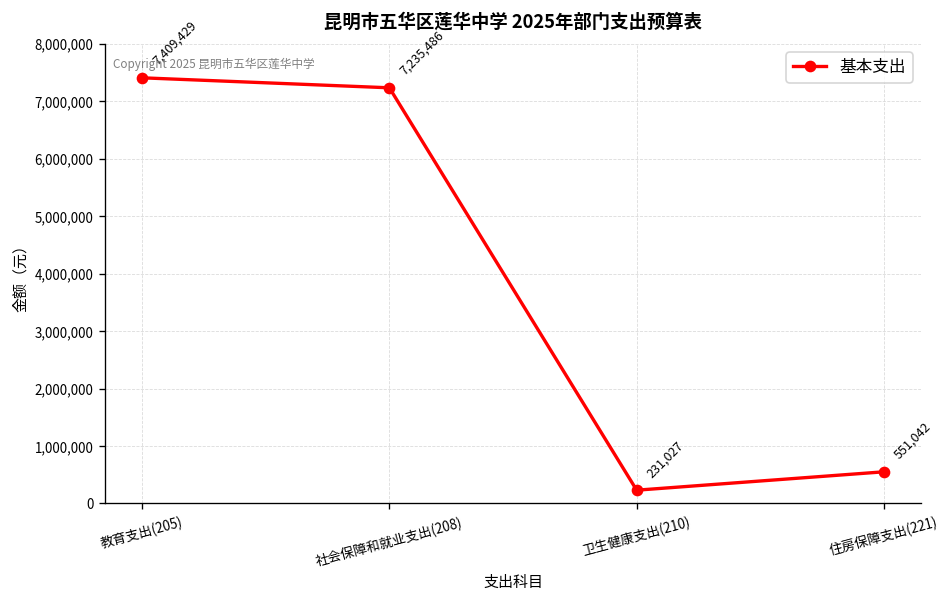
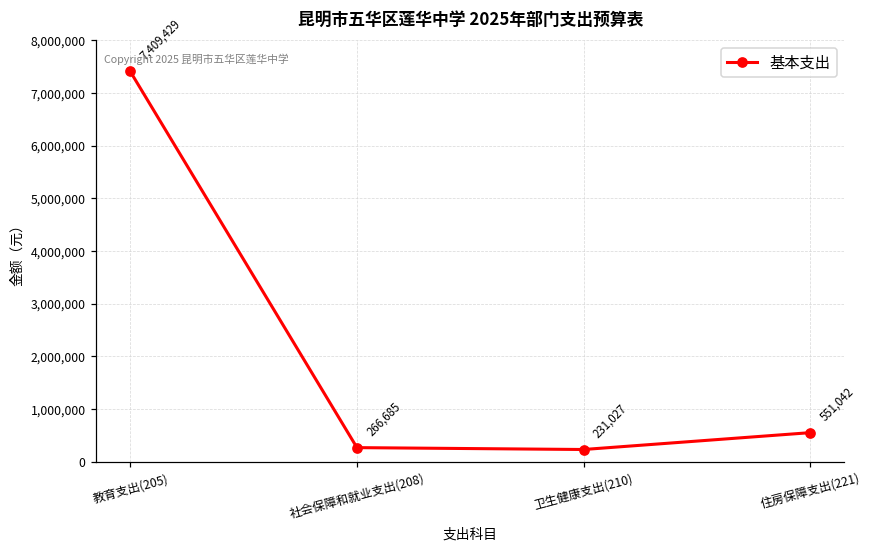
社会保障和就业支出(208): 7,235,486 -> 266,685
